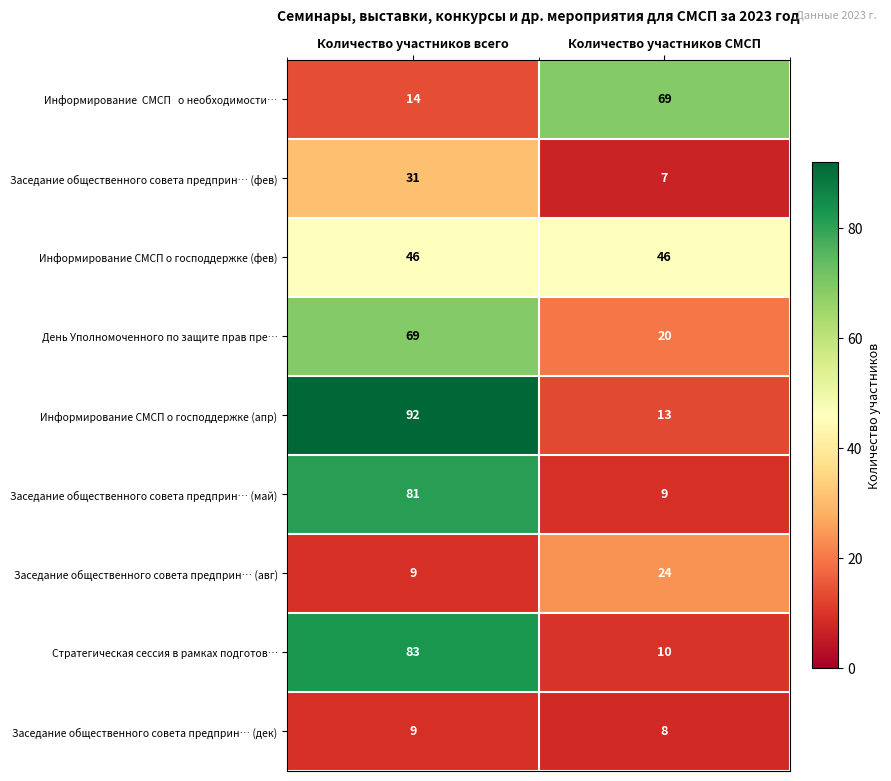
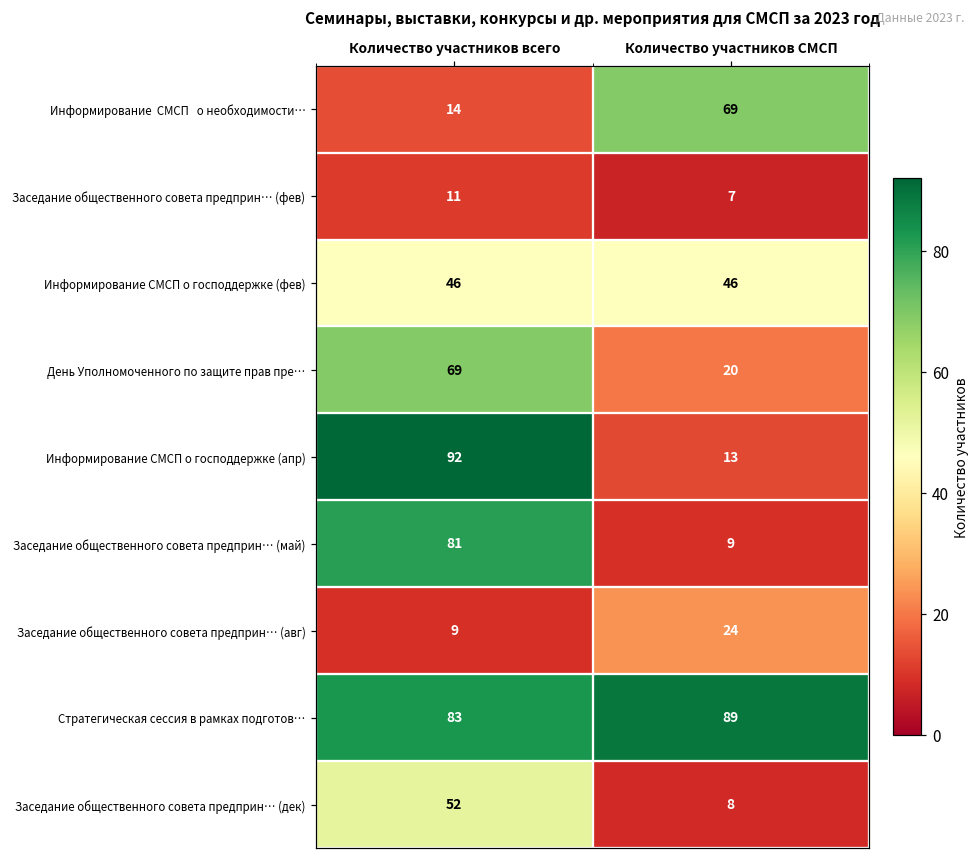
Заседание общественного совета предприн… (фев), Количество участников всего: 31 -> 11
Стратегическая сессия в рамках подготов…, Количество участников СМСП: 10 -> 89
Заседание общественного совета предприн… (дек), Количество участников всего: 9 -> 52
